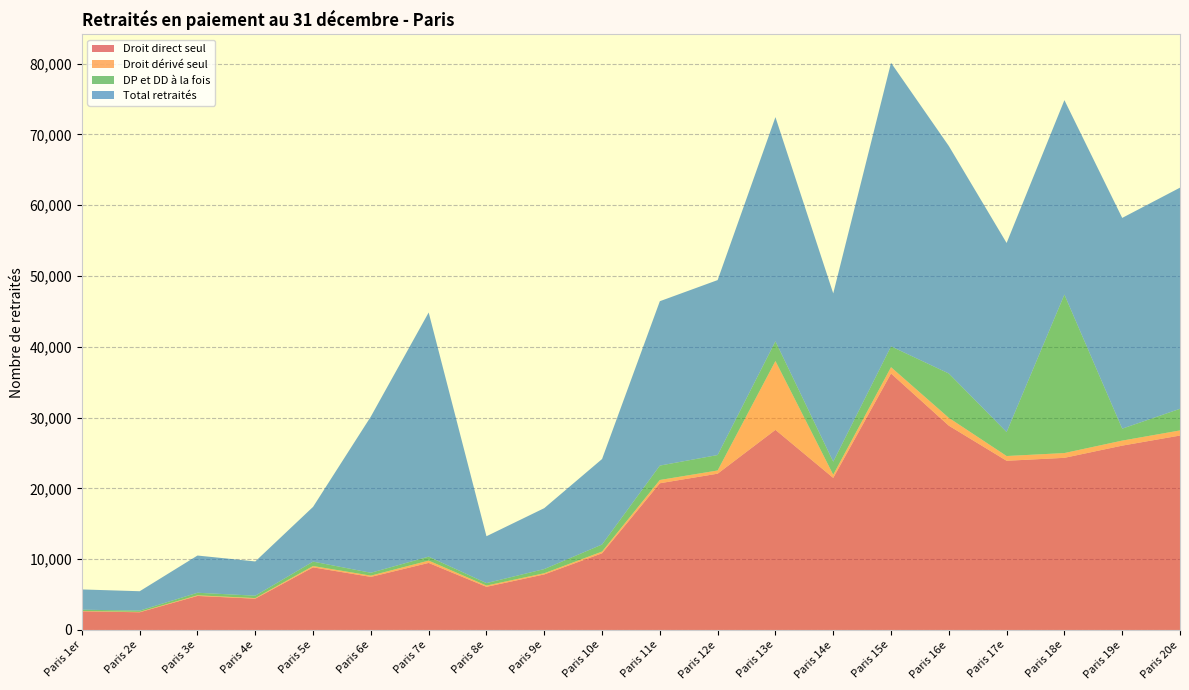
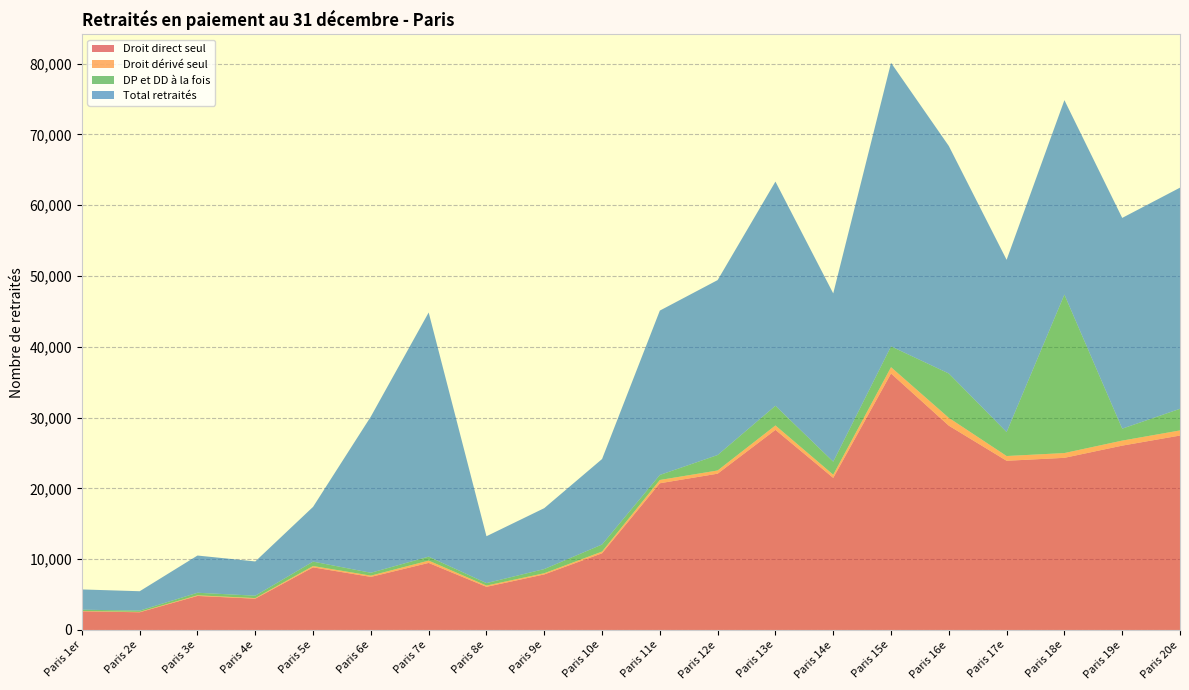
DP et DD à la fois, Paris 11e: 2,000 -> 1,000
Droit dérivé seul, Paris 13e: 10,000 -> 1,000
Total retraités, Paris 17e: 27,000 -> 24,000
